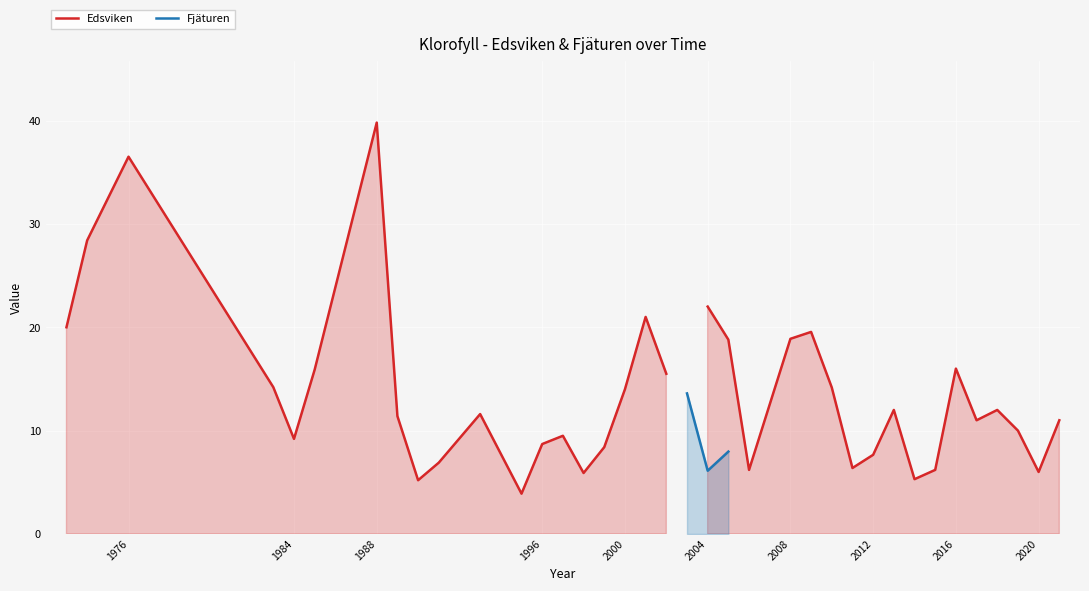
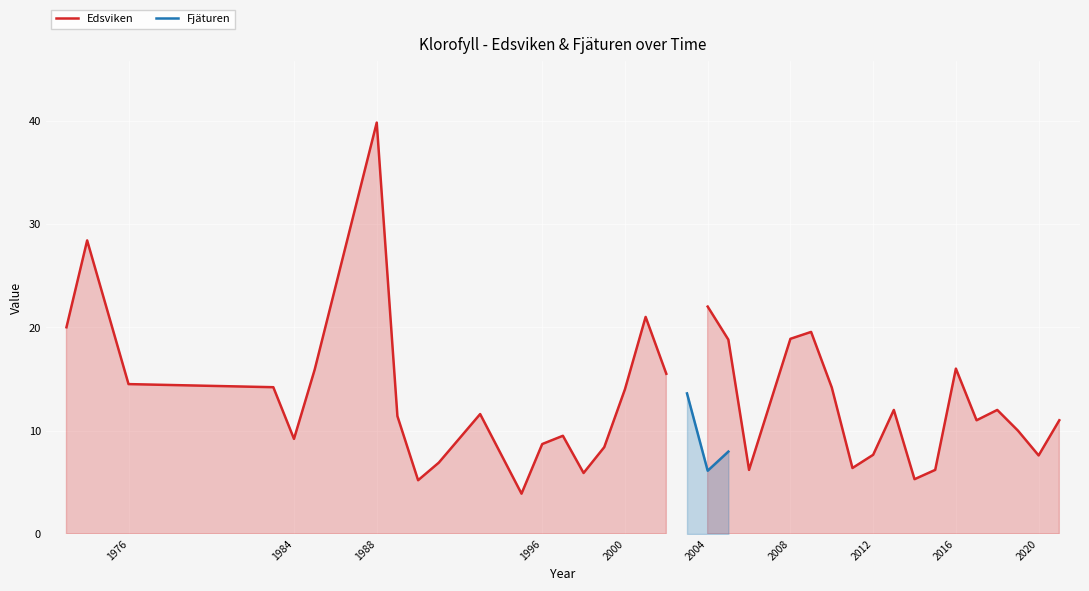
Edsviken, 1976: 36.5 -> 14.5
Edsviken, 2020: 6.0 -> 7.6
